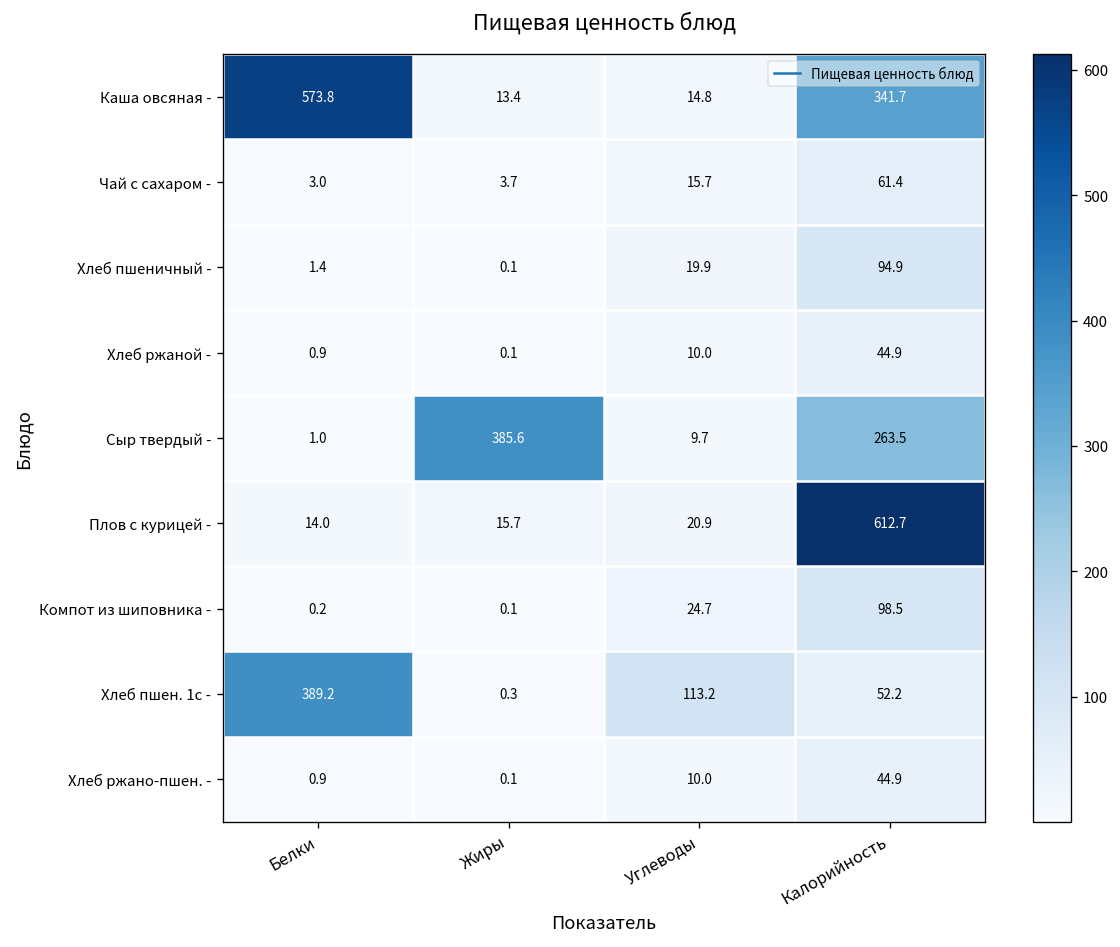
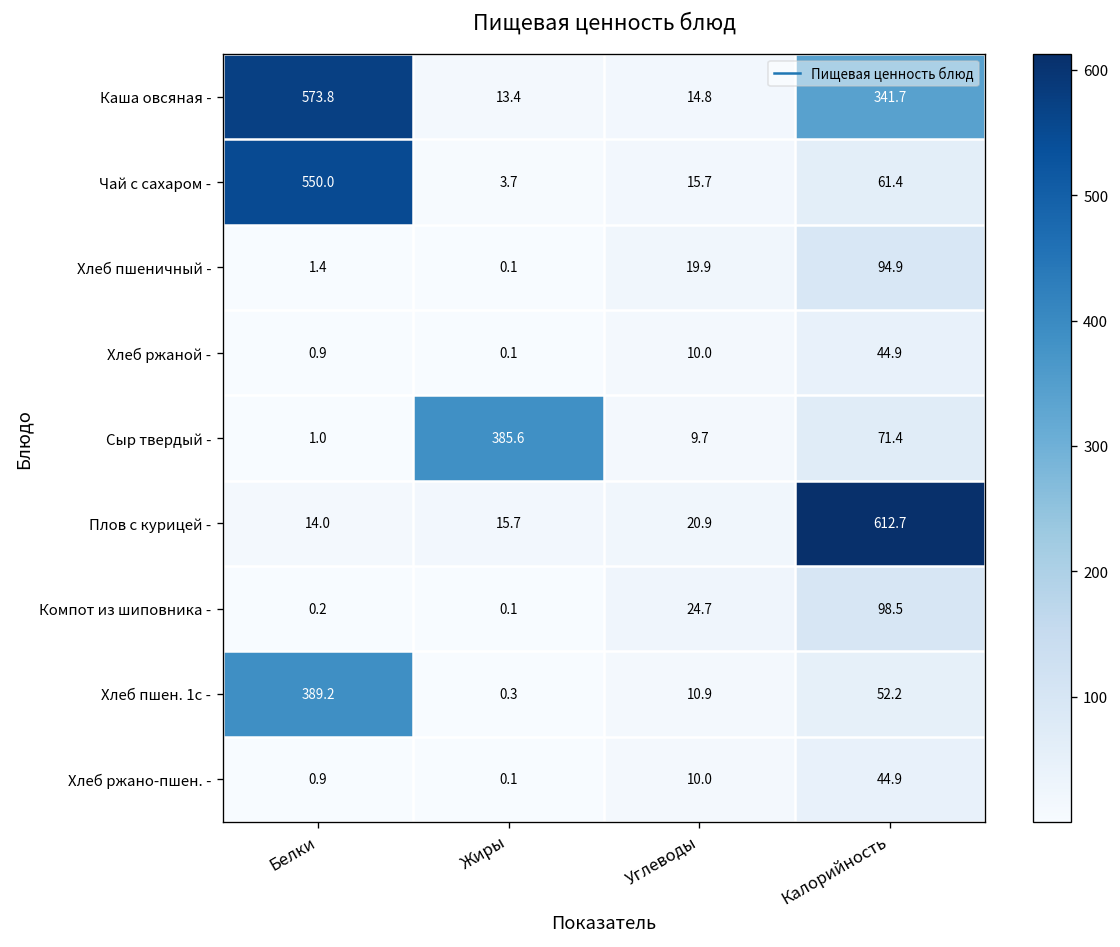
Чай с сахаром -, Белки: 3.0 -> 550.0
Сыр твердый -, Калорийность: 263.5 -> 71.4
Хлеб пшен. 1с -, Углеводы: 113.2 -> 10.9
